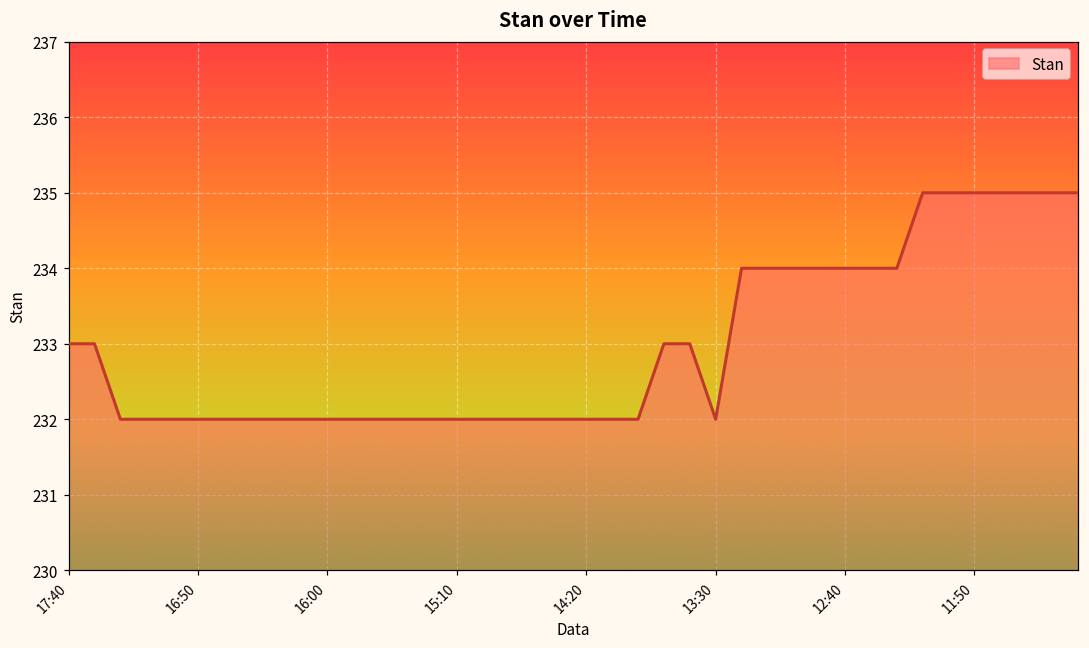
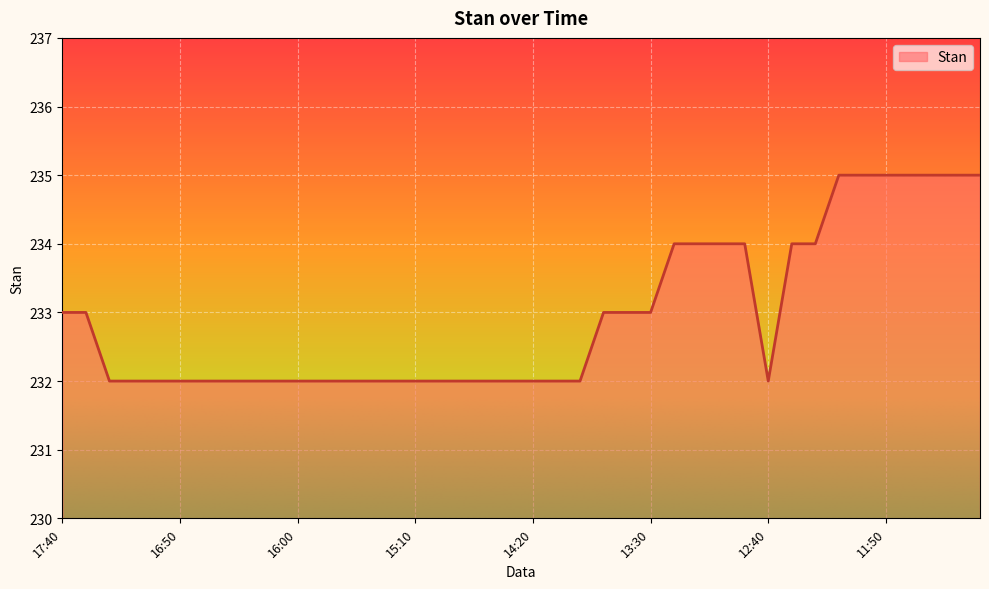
13:30: 232 -> 233
12:40: 234 -> 232
